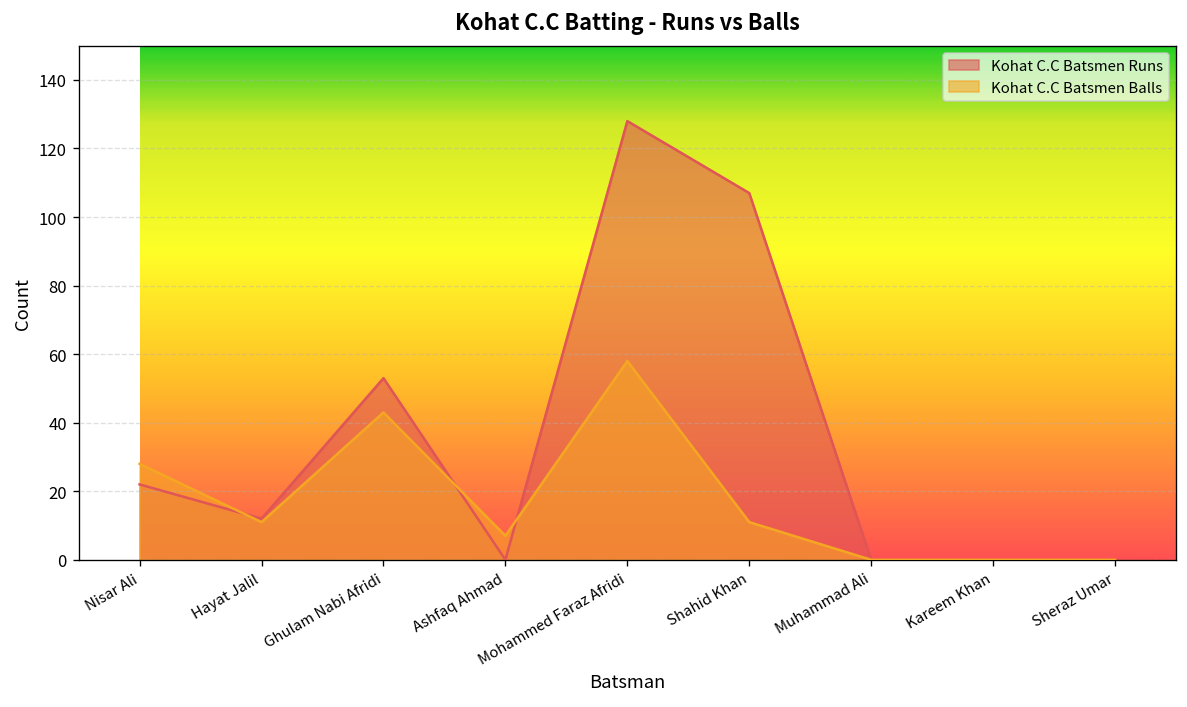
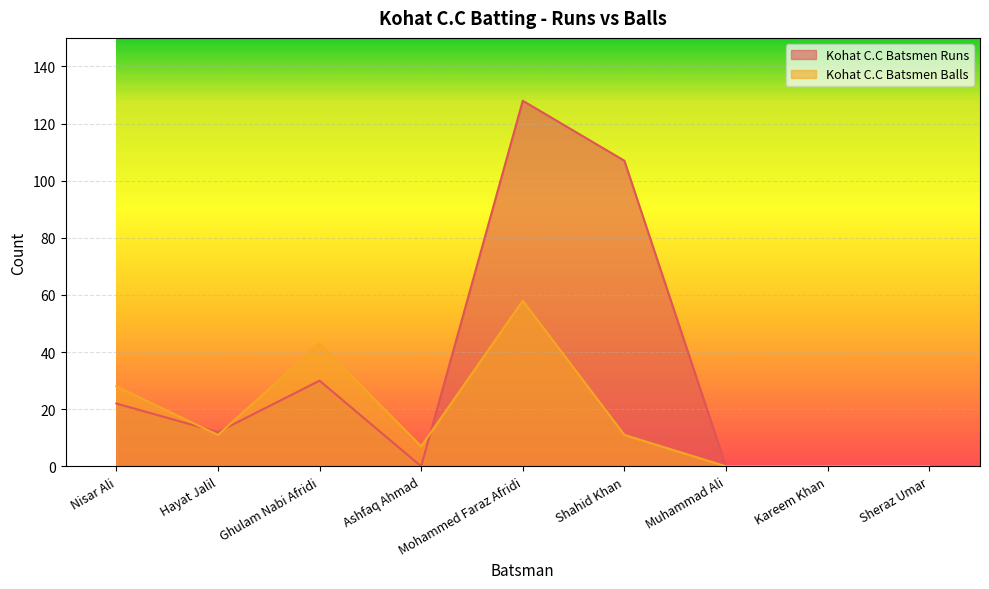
Kohat C.C Batsmen Runs, Ghulam Nabi Afridi: 53 -> 30
